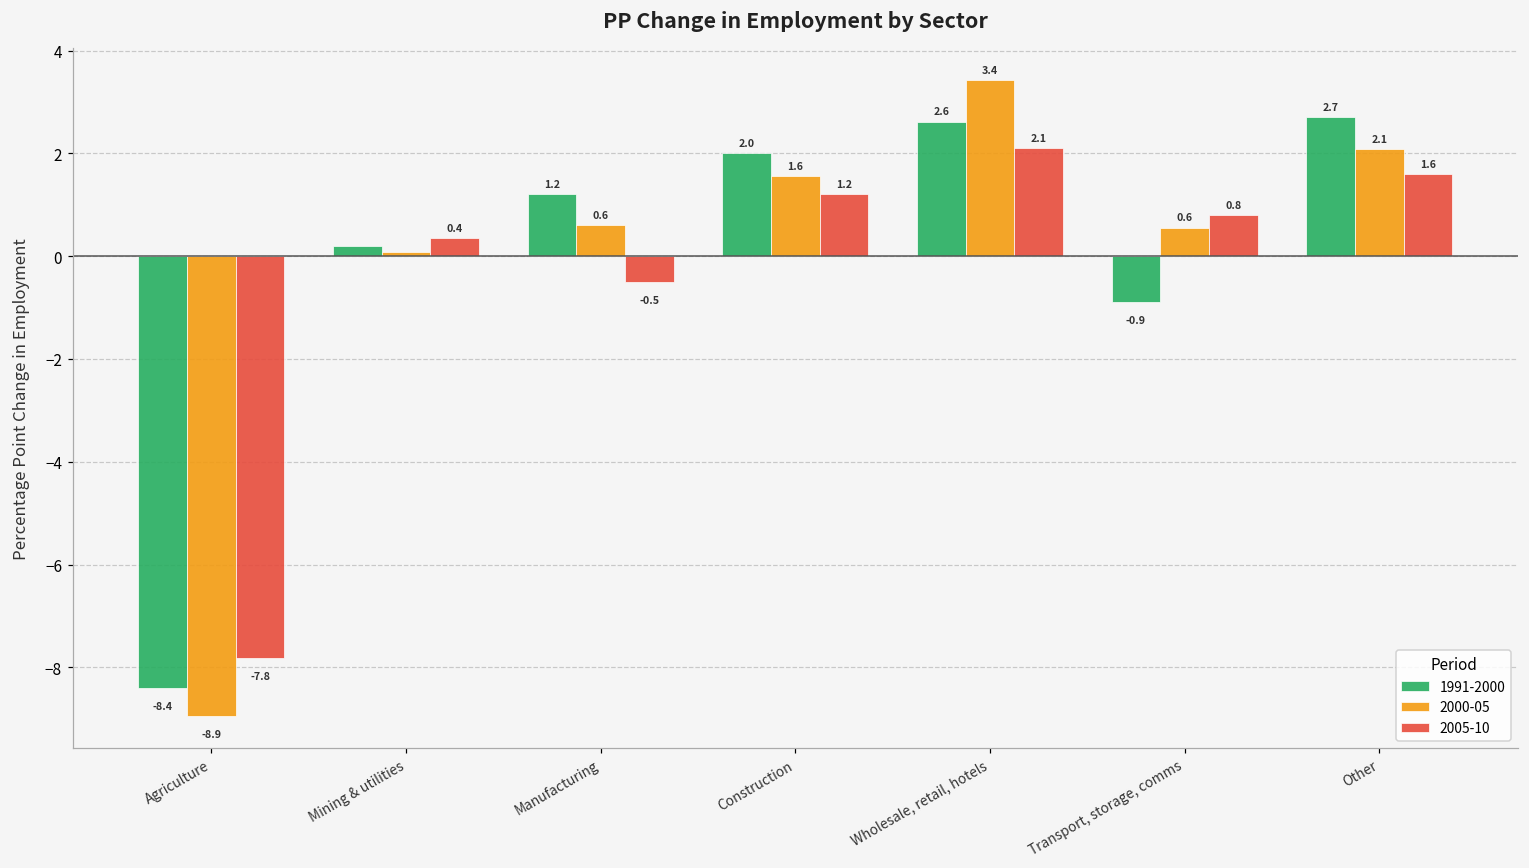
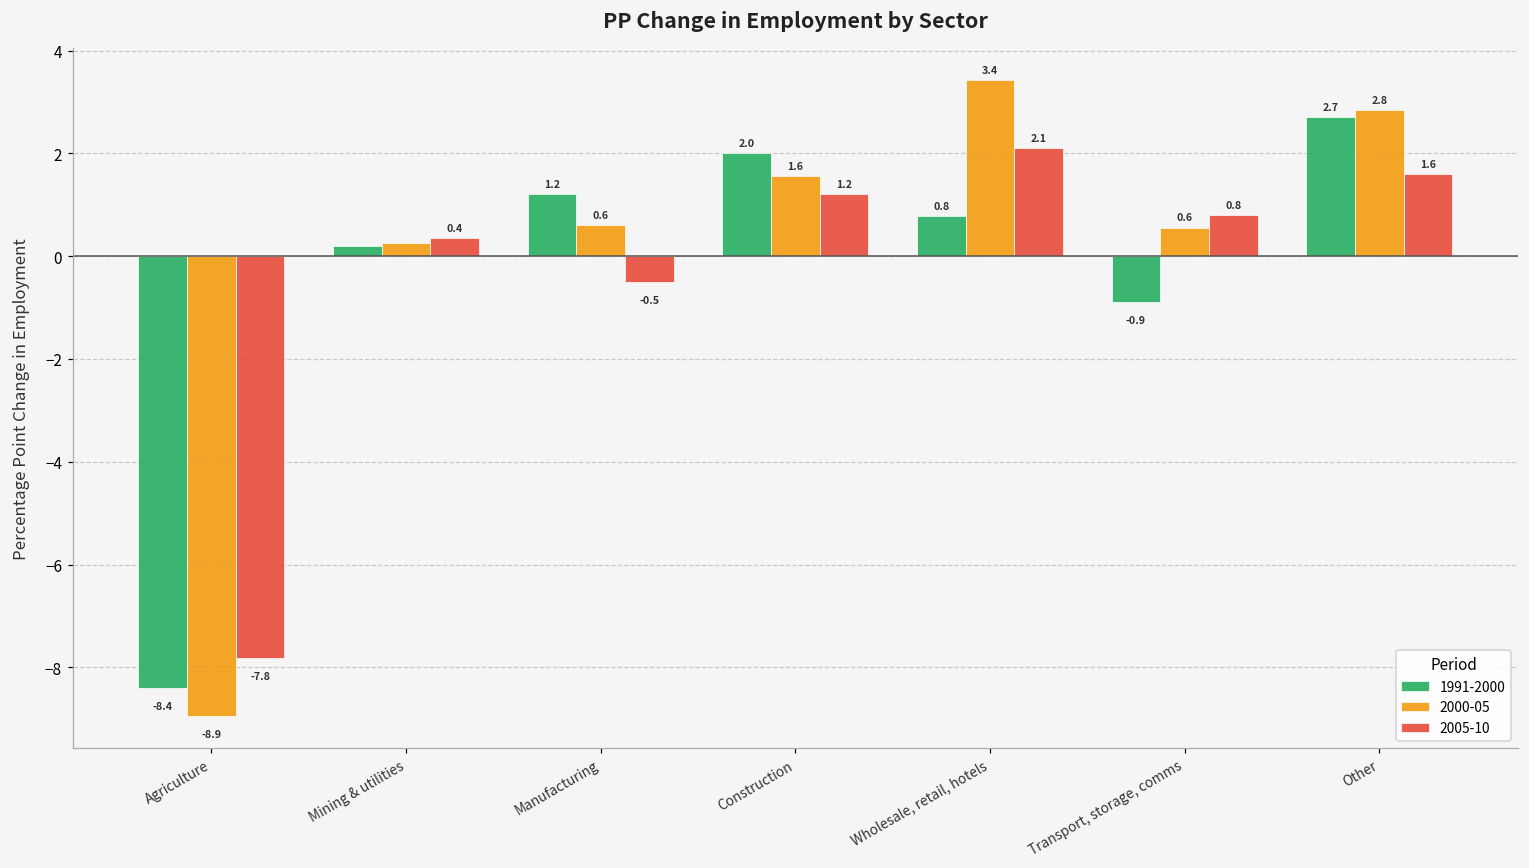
2000-05, Mining & utilities: 0.1 -> 0.3
1991-2000, Wholesale, retail, hotels: 2.6 -> 0.8
2000-05, Other: 2.1 -> 2.8
